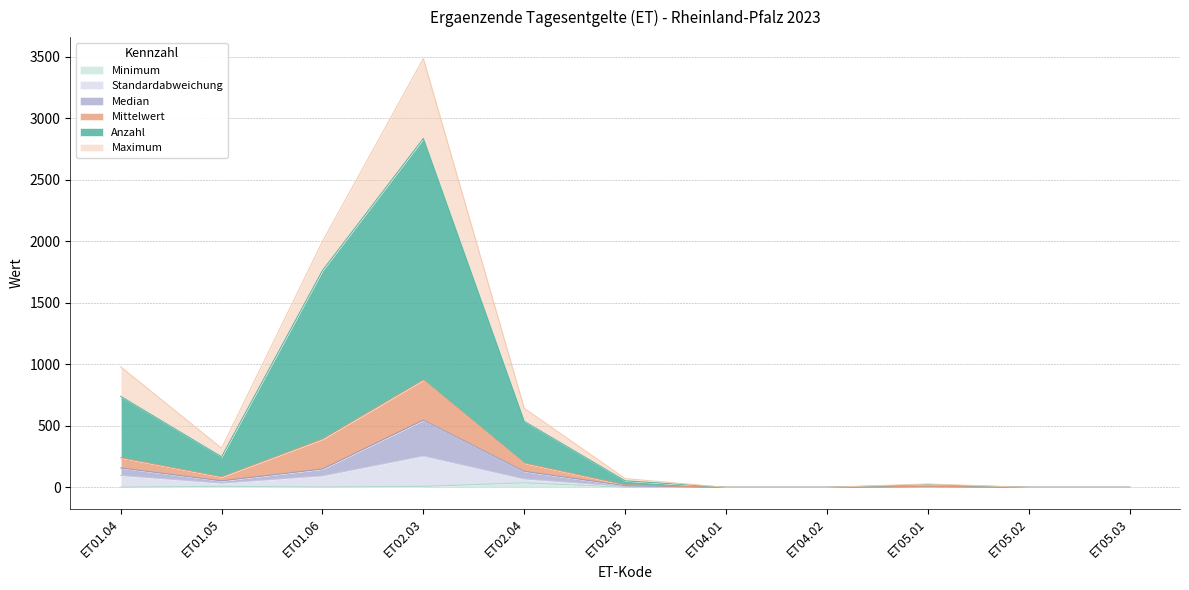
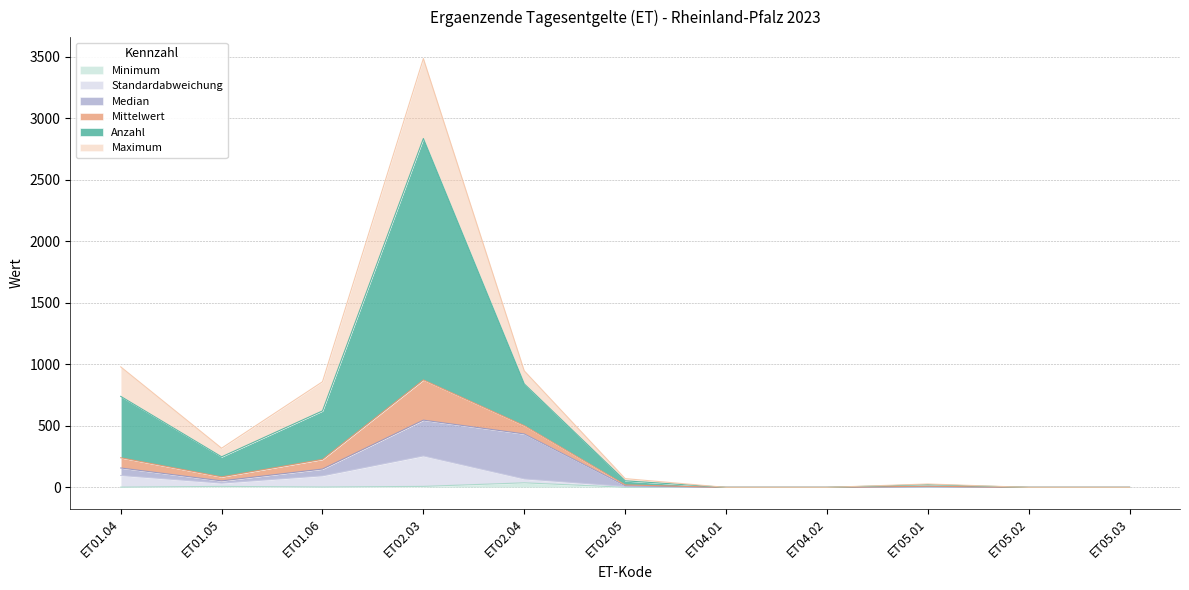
Mittelwert, ET01.06: 240 -> 80
Anzahl, ET01.06: 1370 -> 390
Median, ET02.04: 60 -> 370
